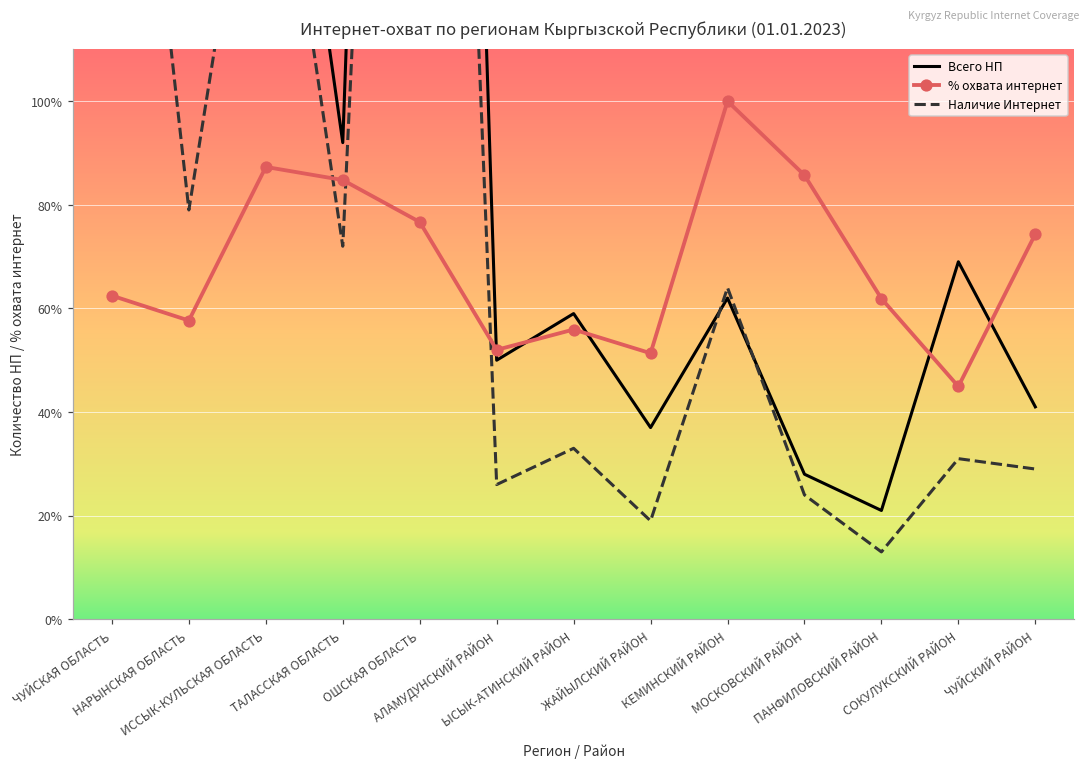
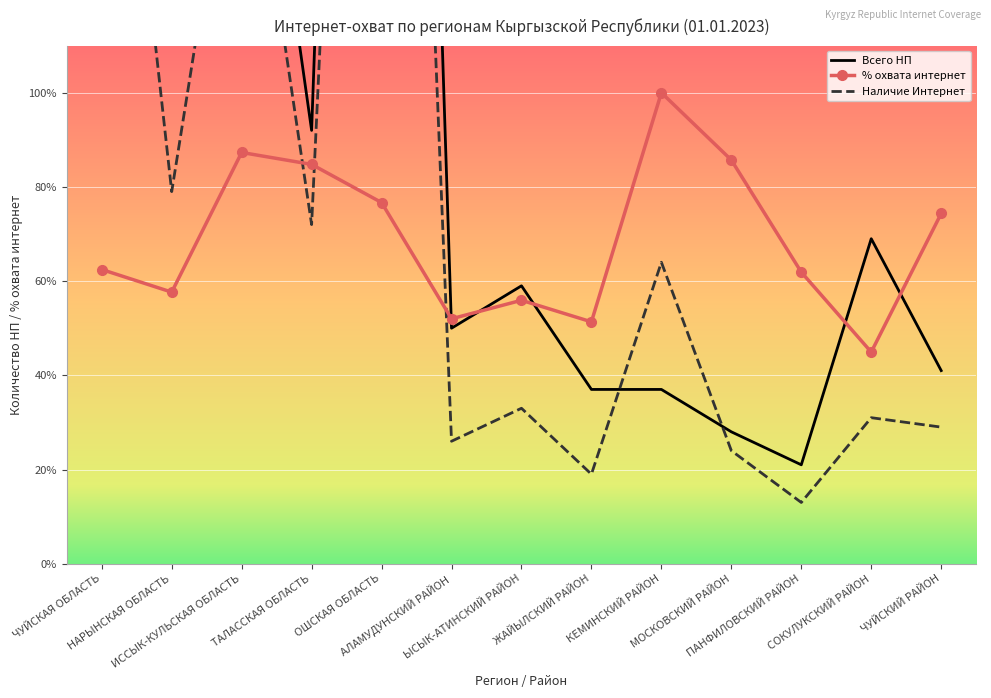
Всего НП, КЕМИНСКИЙ РАЙОН: 62% -> 37%
